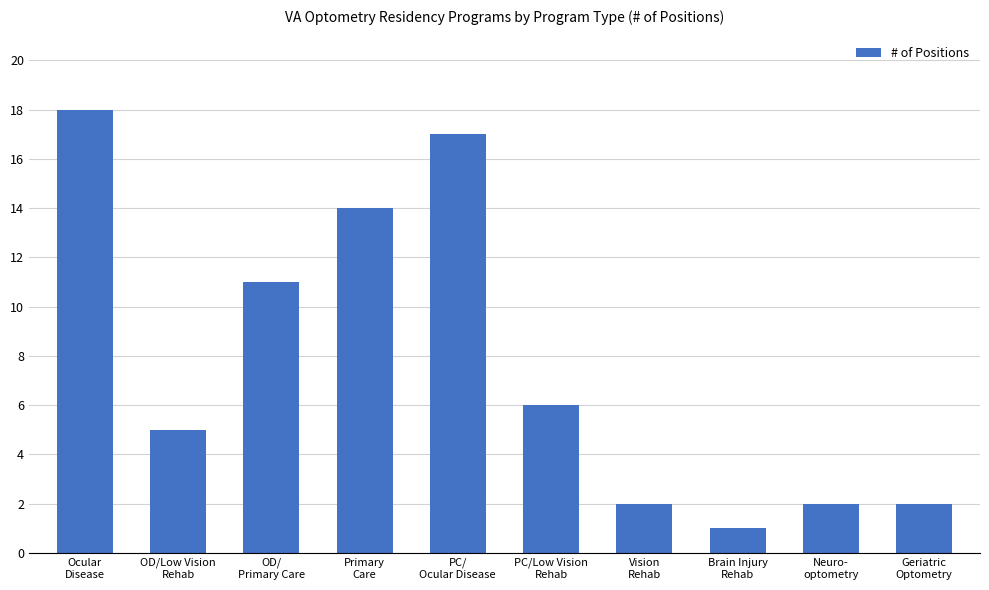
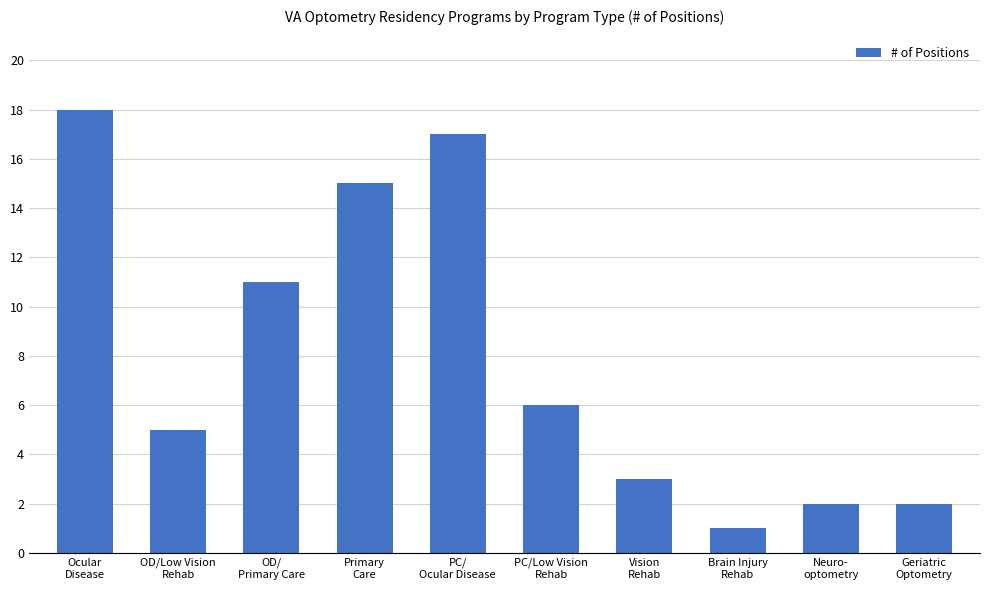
Primary Care: 14 -> 15
Vision Rehab: 2 -> 3
